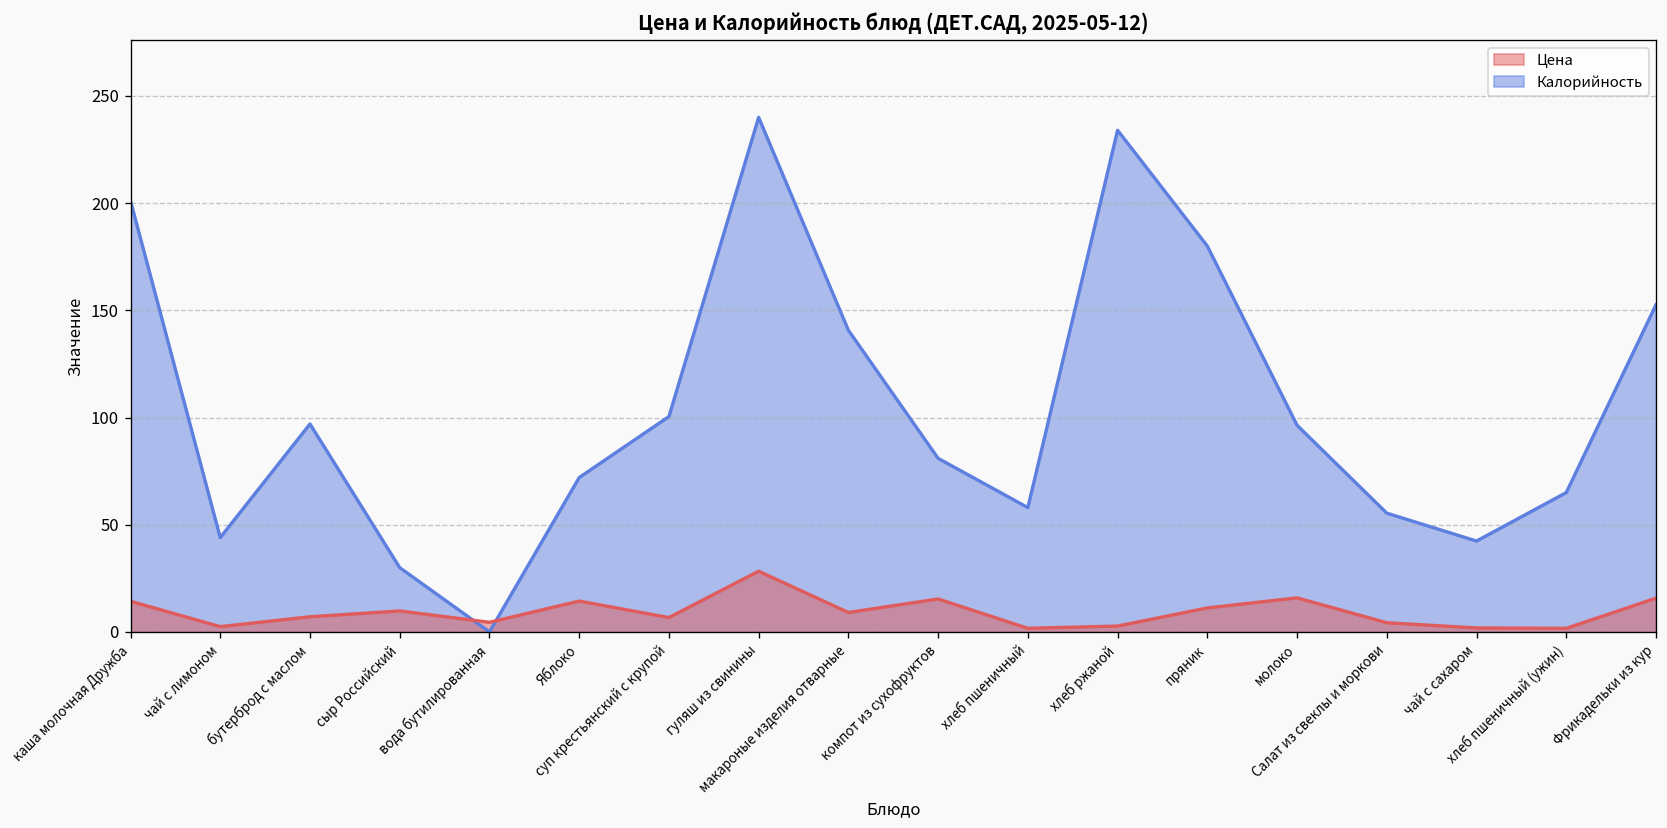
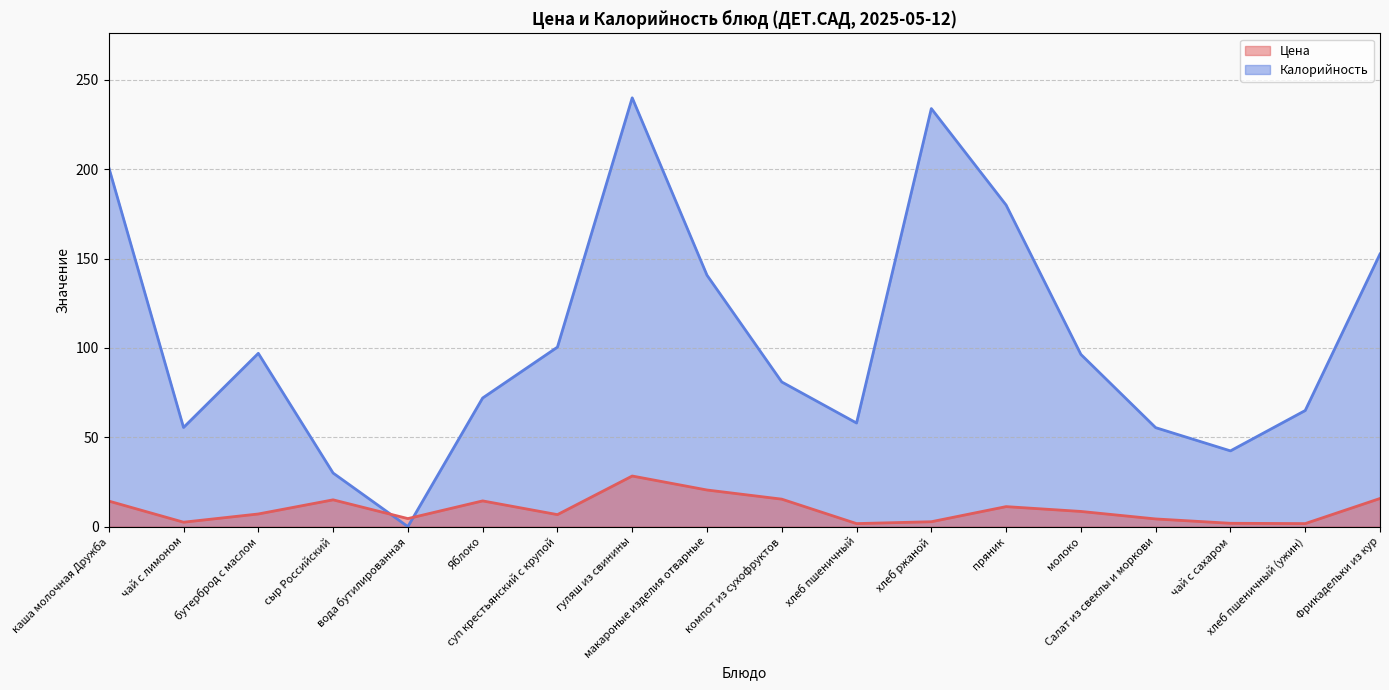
Калорийность, чай с лимоном: 44 -> 56
Цена, сыр Российский: 10 -> 15
Цена, макароные изделия отварные: 9 -> 21
Цена, молоко: 16 -> 9
